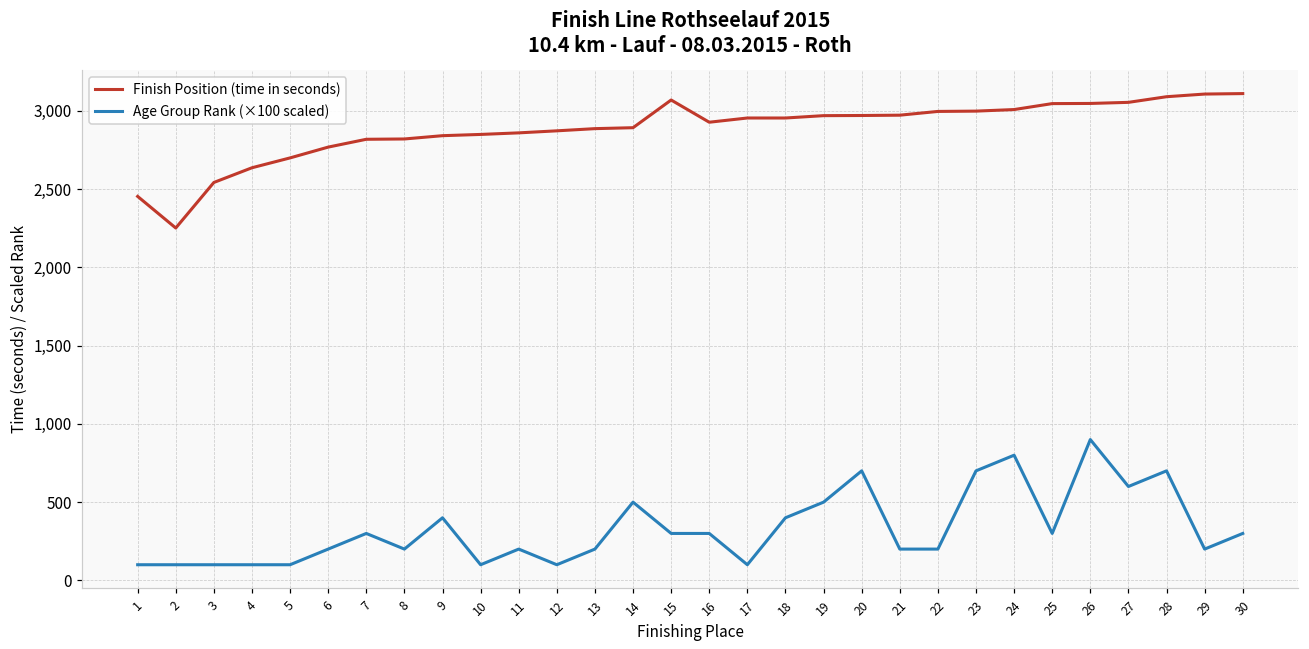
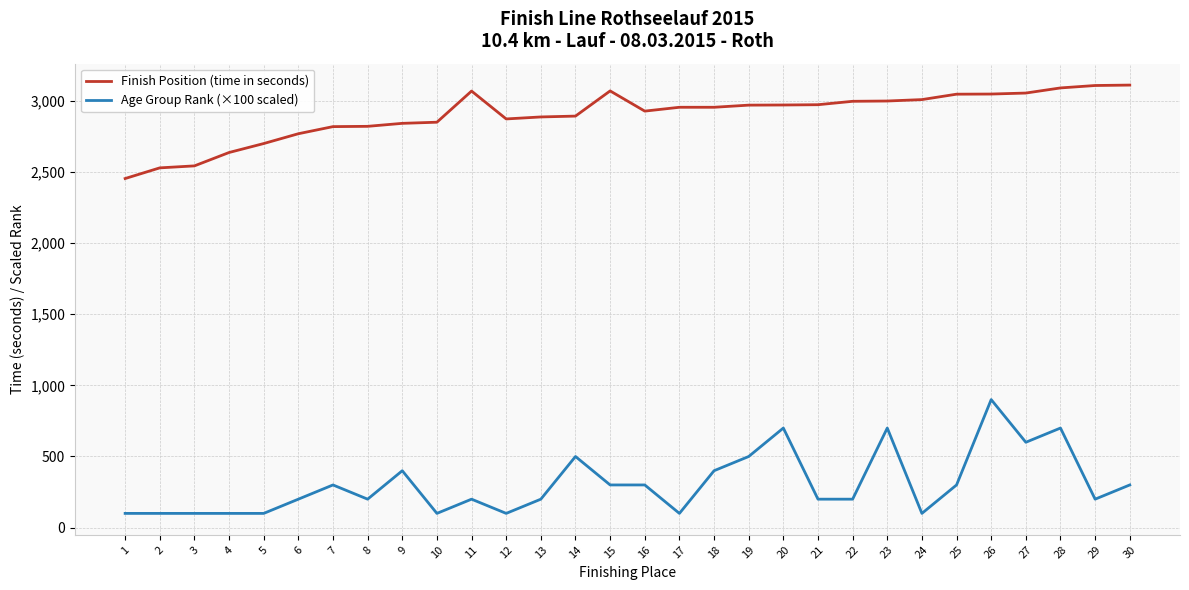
Finish Position (time in seconds), 2: 2,250 -> 2,530
Finish Position (time in seconds), 11: 2,860 -> 3,070
Age Group Rank (×100 scaled), 24: 800 -> 100
